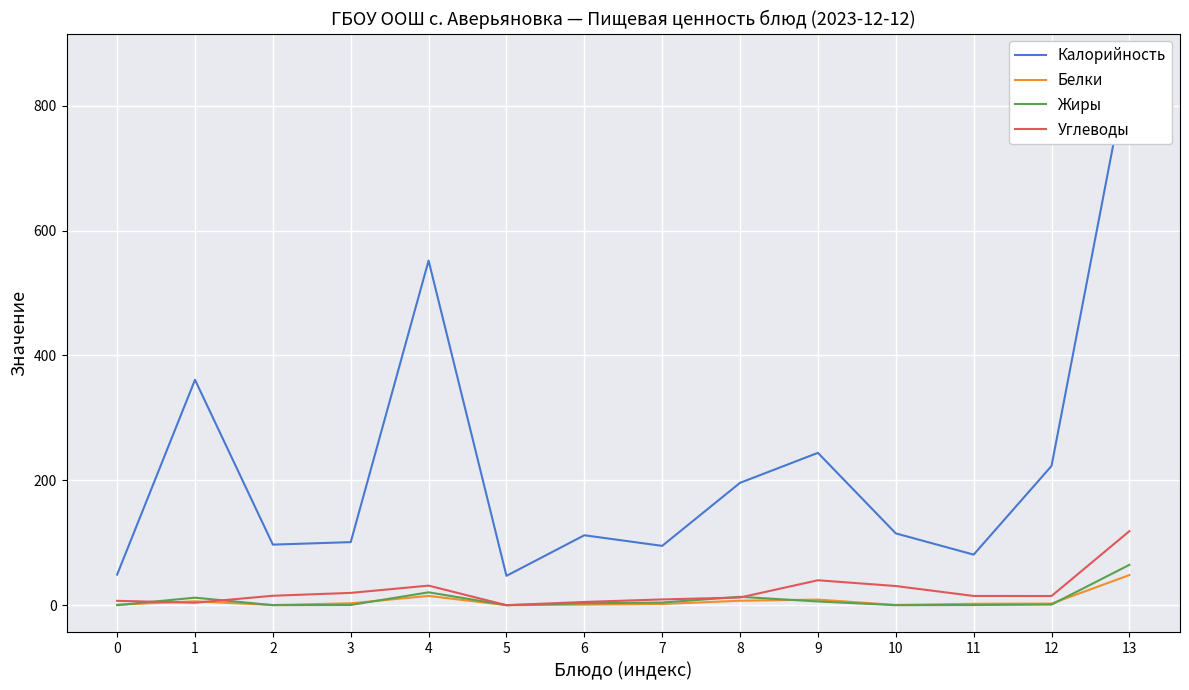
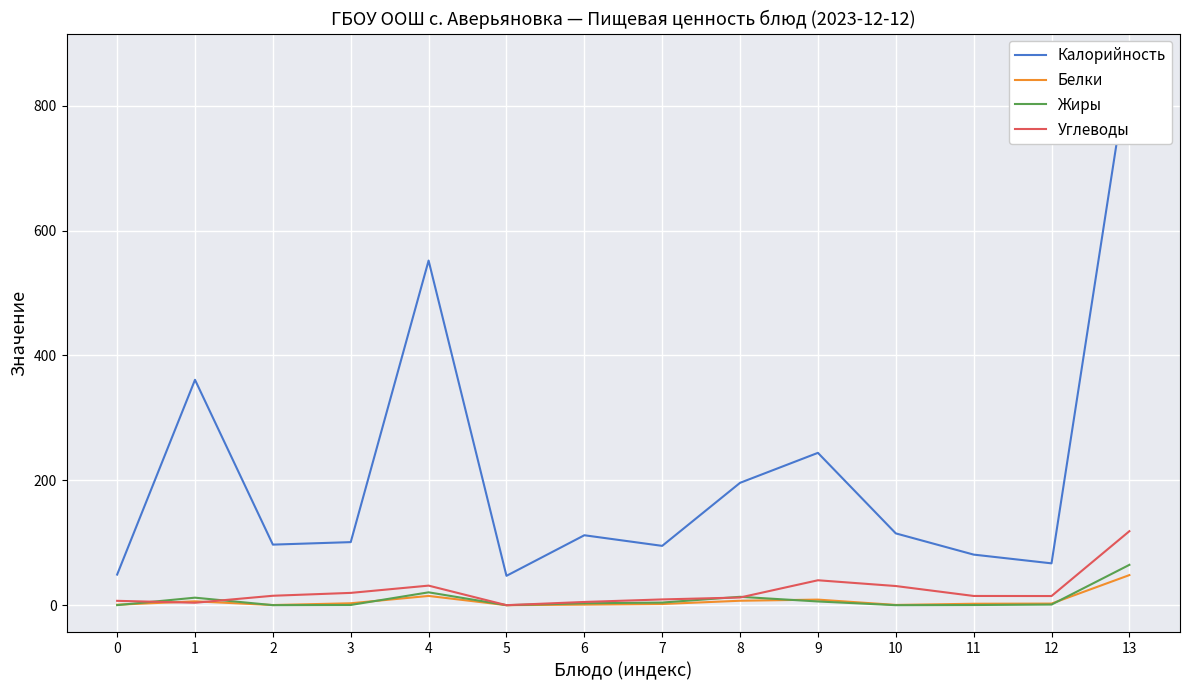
Калорийность, 12: 220 -> 70
